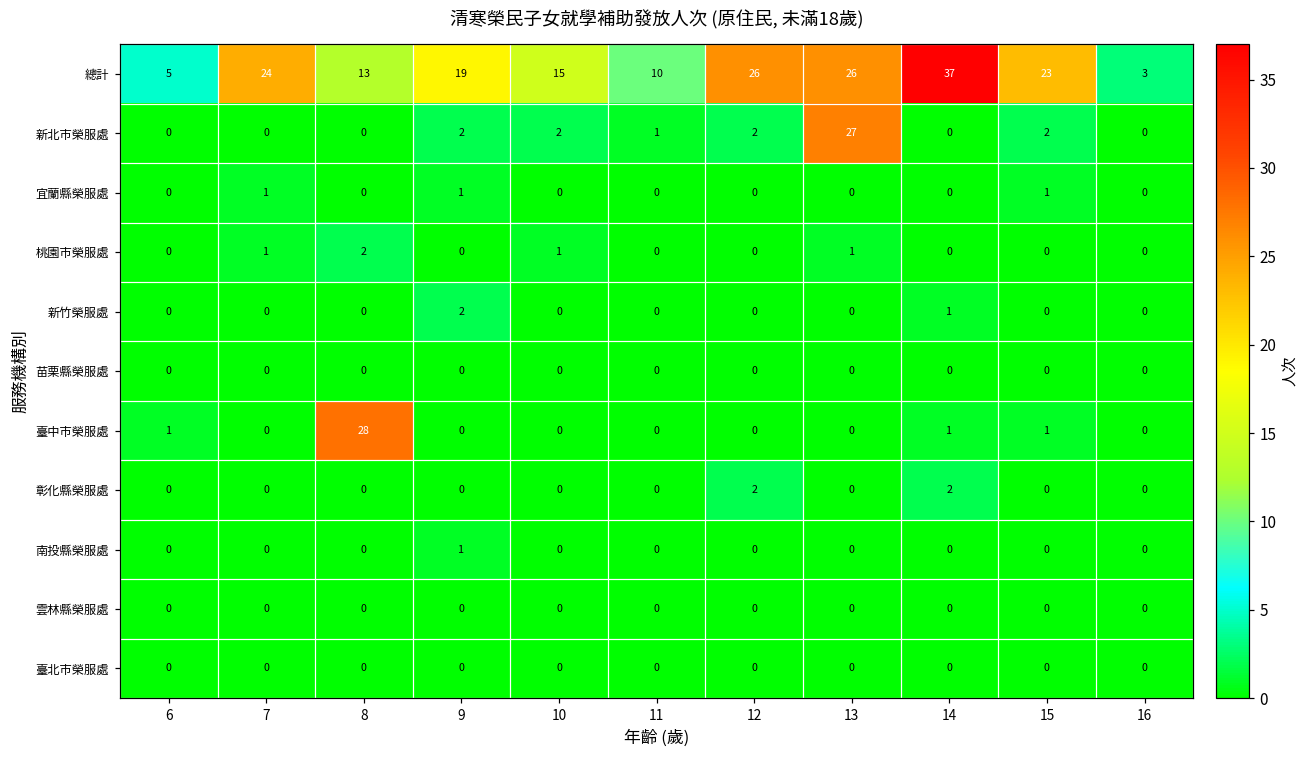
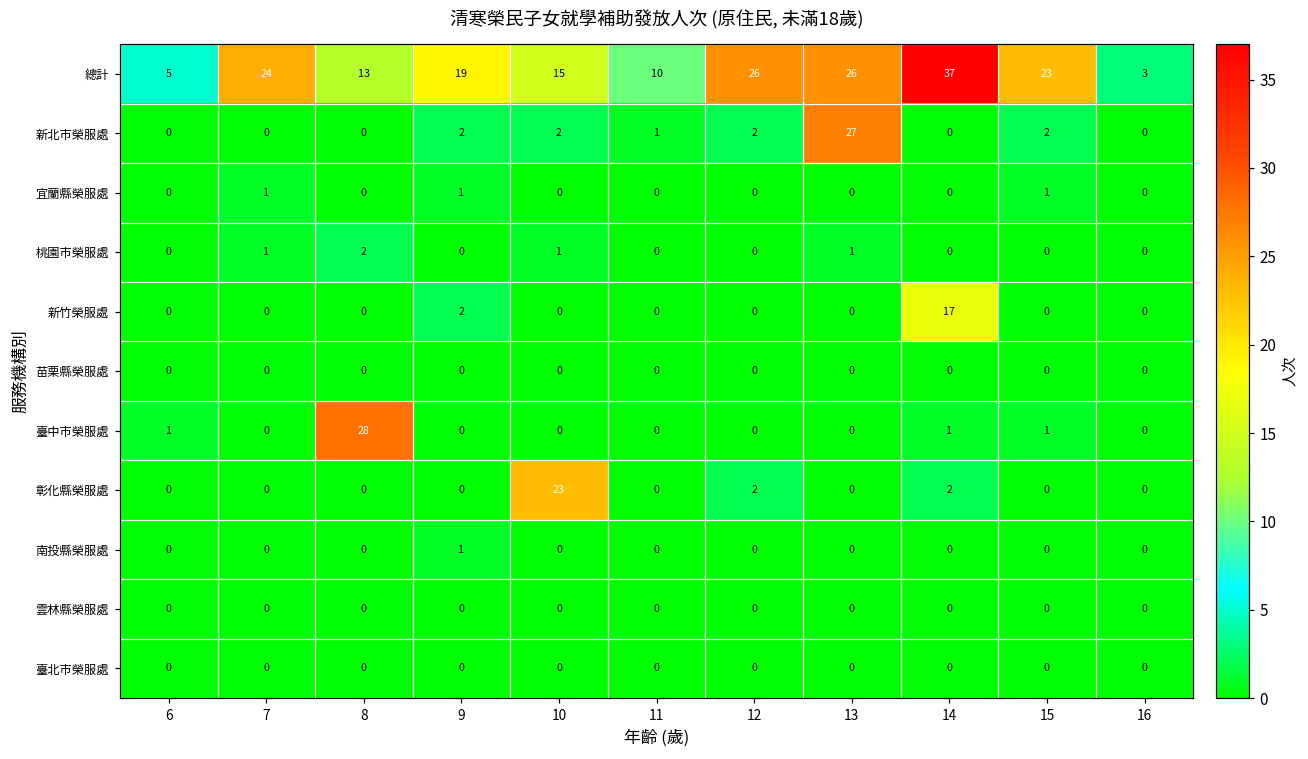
新竹榮服處, 14: 1 -> 17
彰化縣榮服處, 10: 0 -> 23
